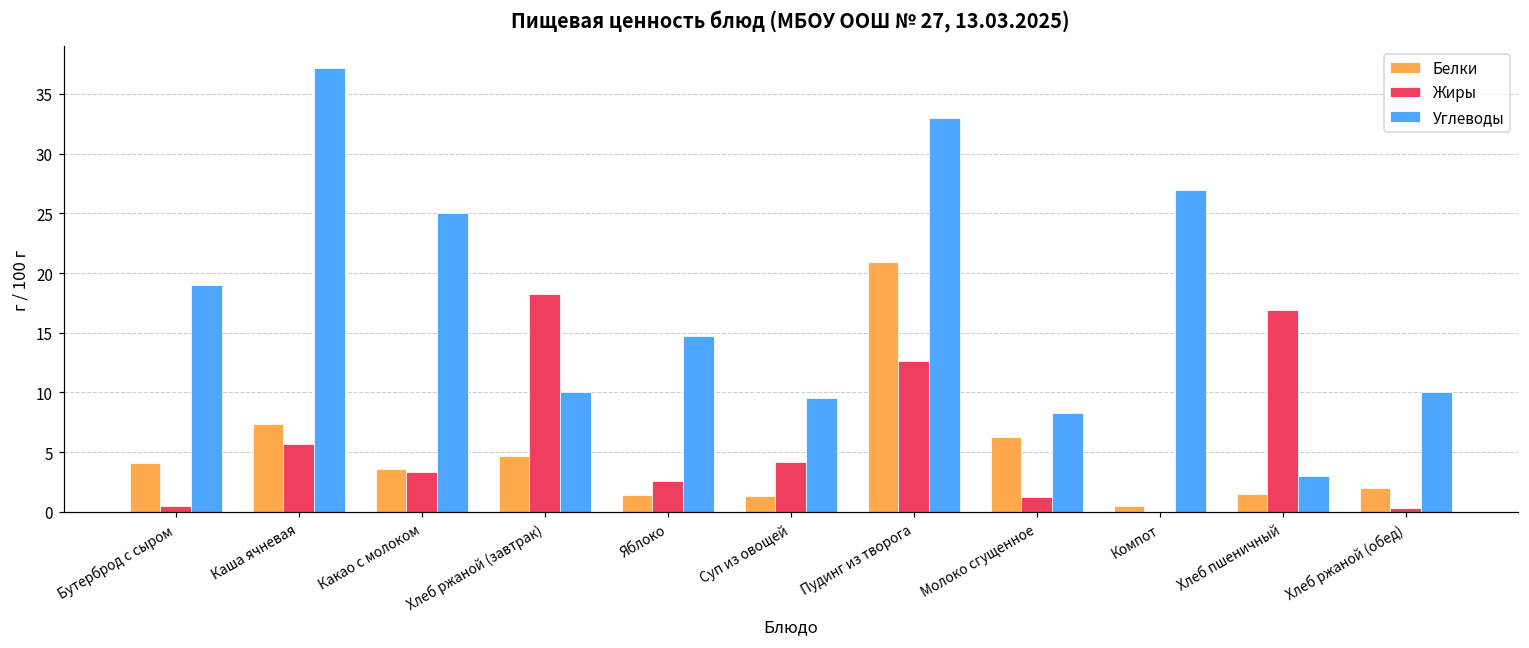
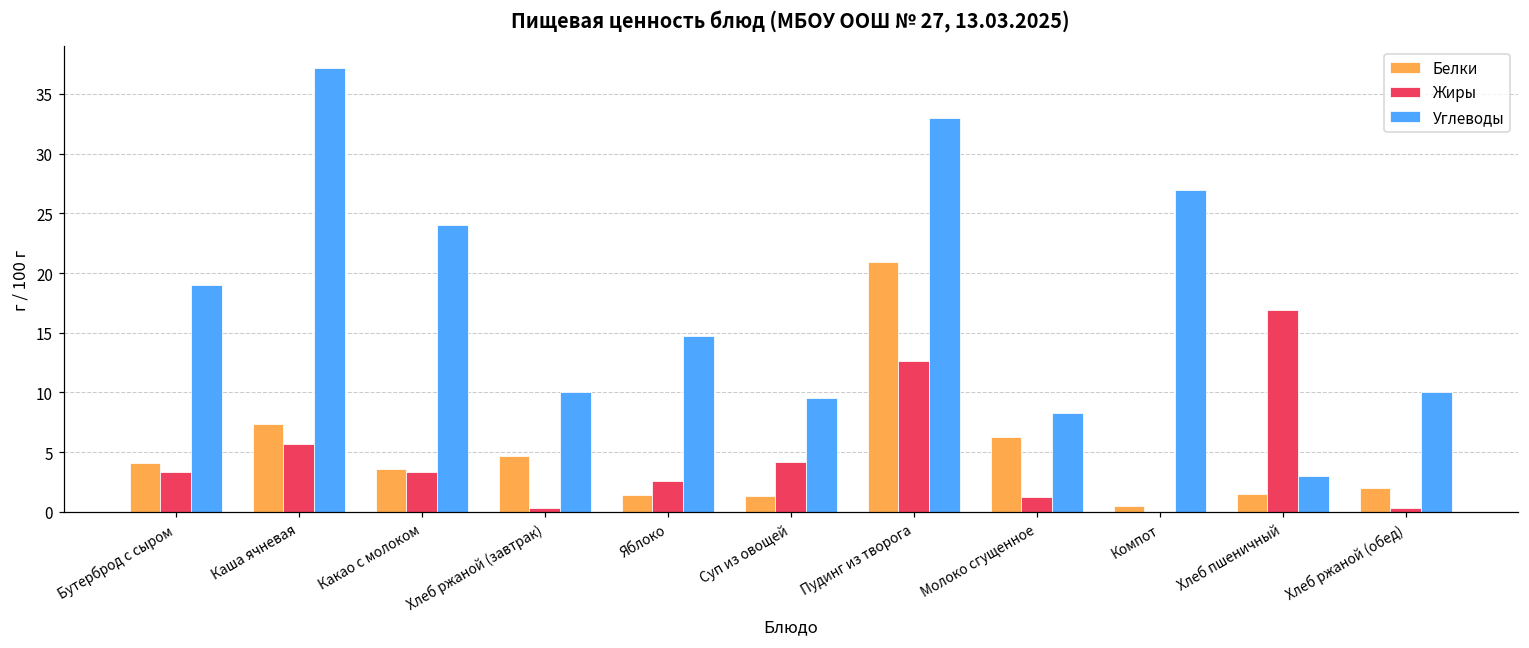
Жиры, Бутерброд с сыром: 0.5 -> 3.3
Углеводы, Какао с молоком: 25 -> 24
Жиры, Хлеб ржаной (завтрак): 18.2 -> 0.4
